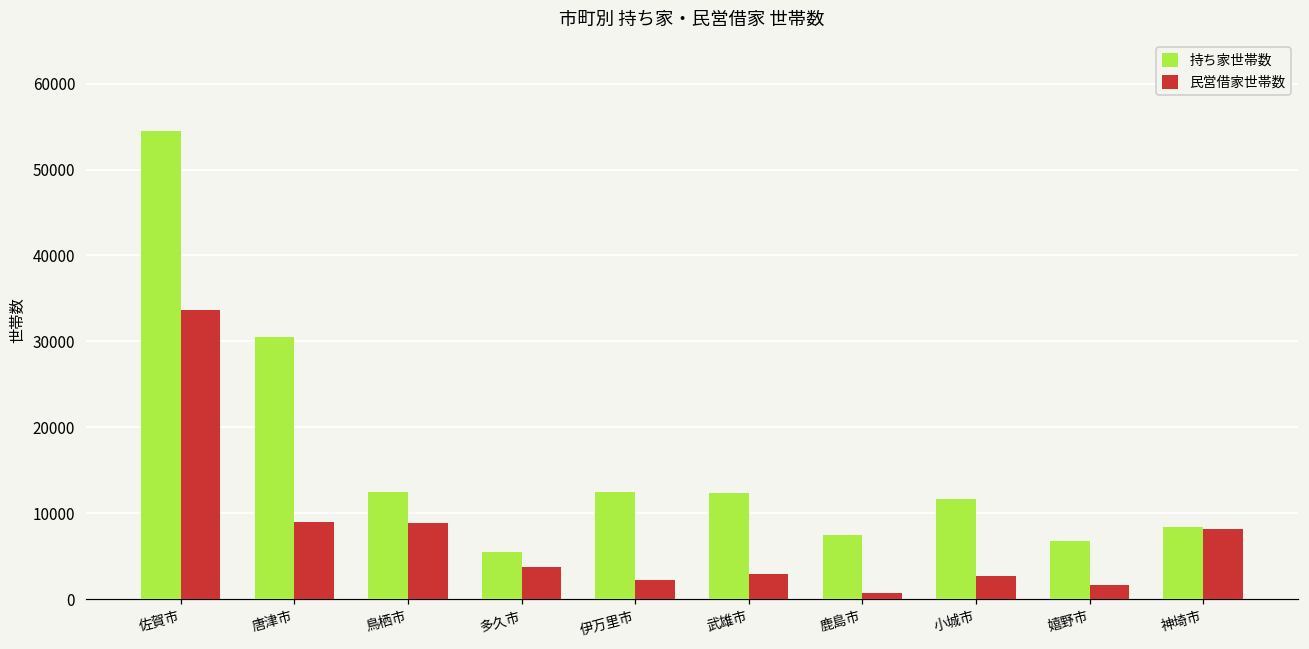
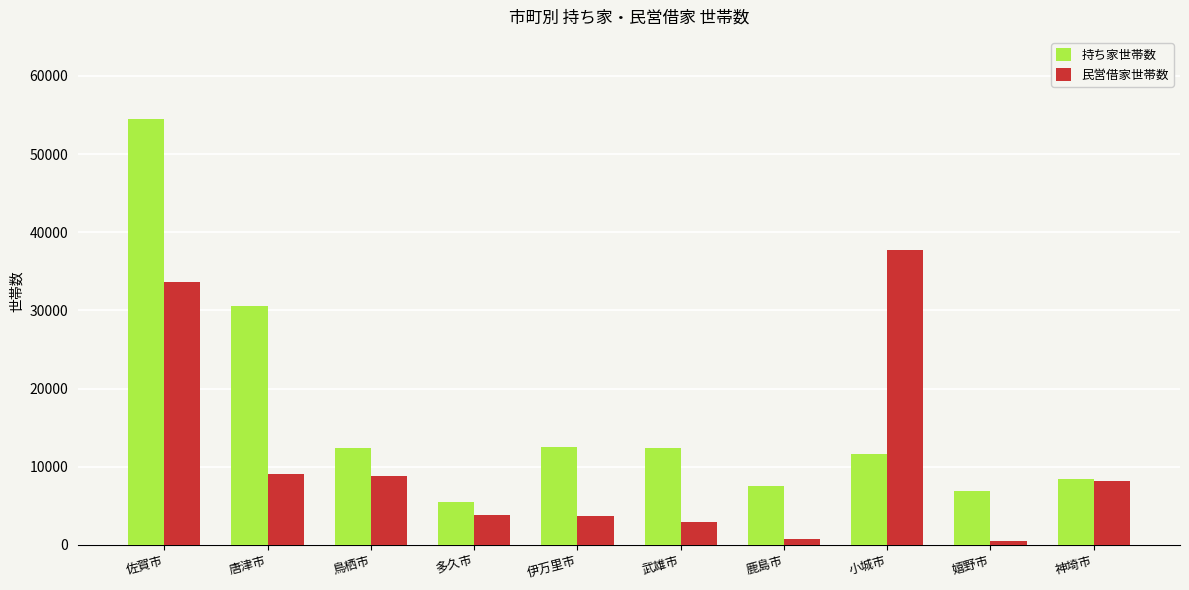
民営借家世帯数, 伊万里市: 2000 -> 4000
民営借家世帯数, 小城市: 3000 -> 38000
民営借家世帯数, 嬉野市: 2000 -> 1000
